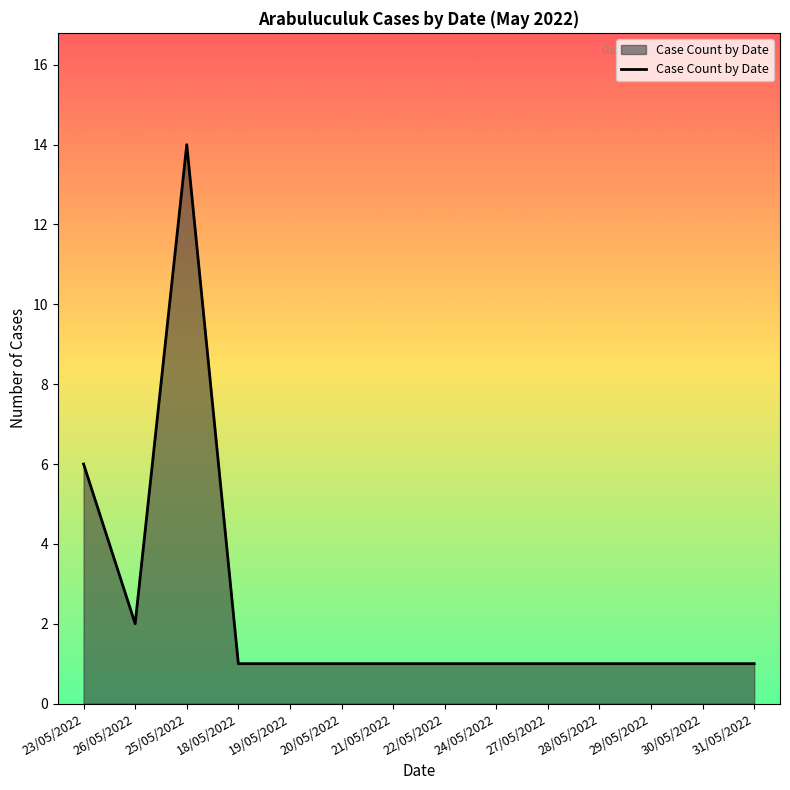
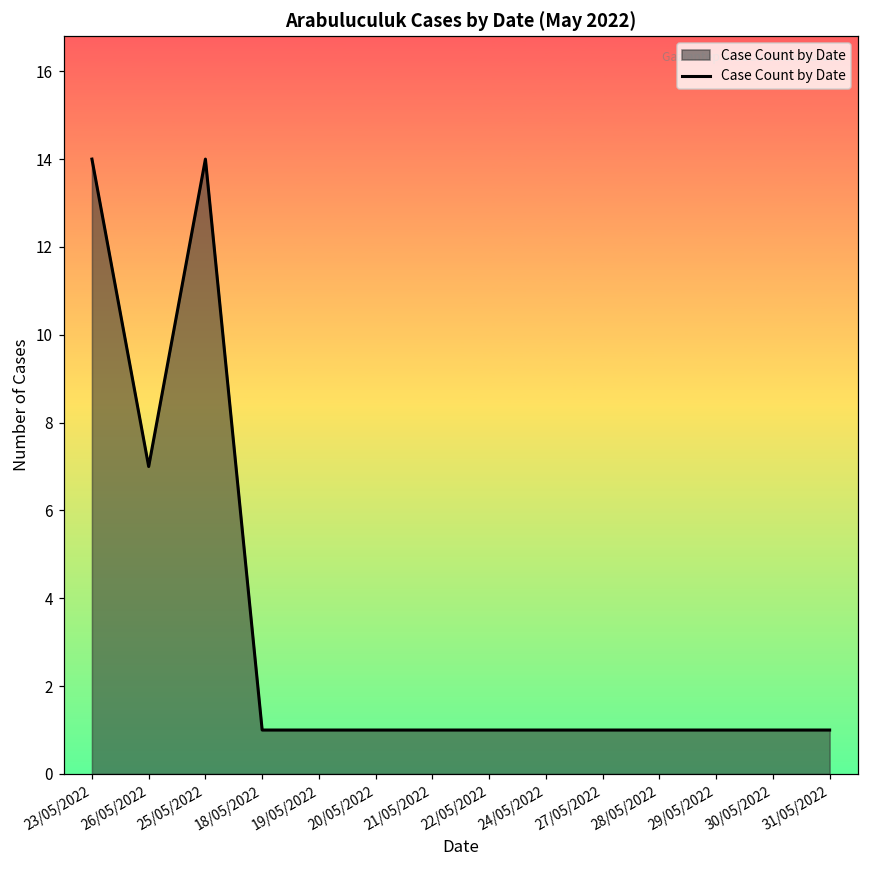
23/05/2022: 6 -> 14
26/05/2022: 2 -> 7
